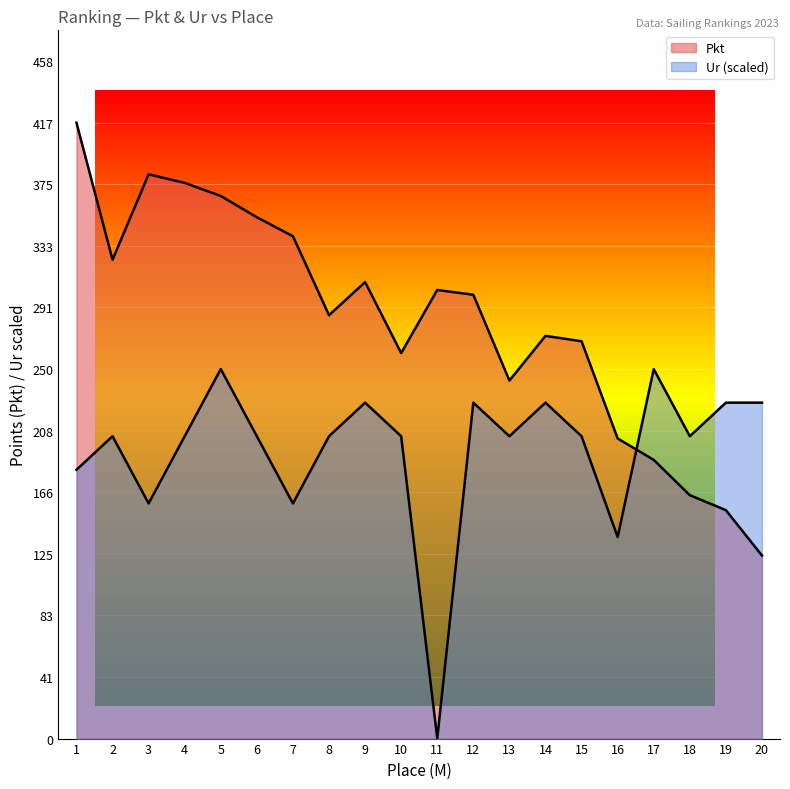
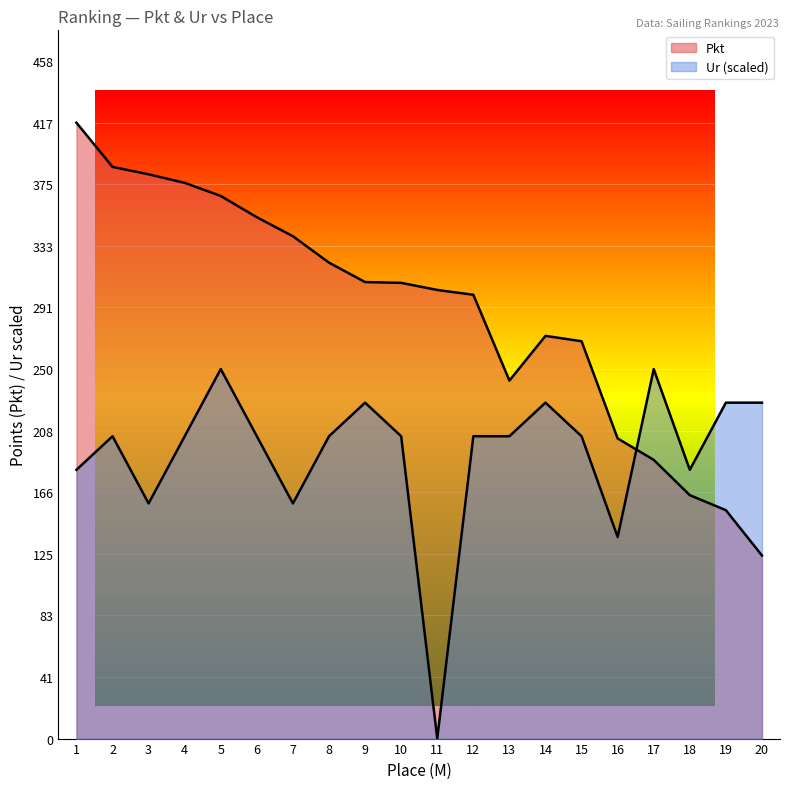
Pkt, 2: 324 -> 387
Pkt, 8: 287 -> 322
Pkt, 10: 261 -> 309
Ur (scaled), 12: 227 -> 205
Ur (scaled), 18: 205 -> 182
